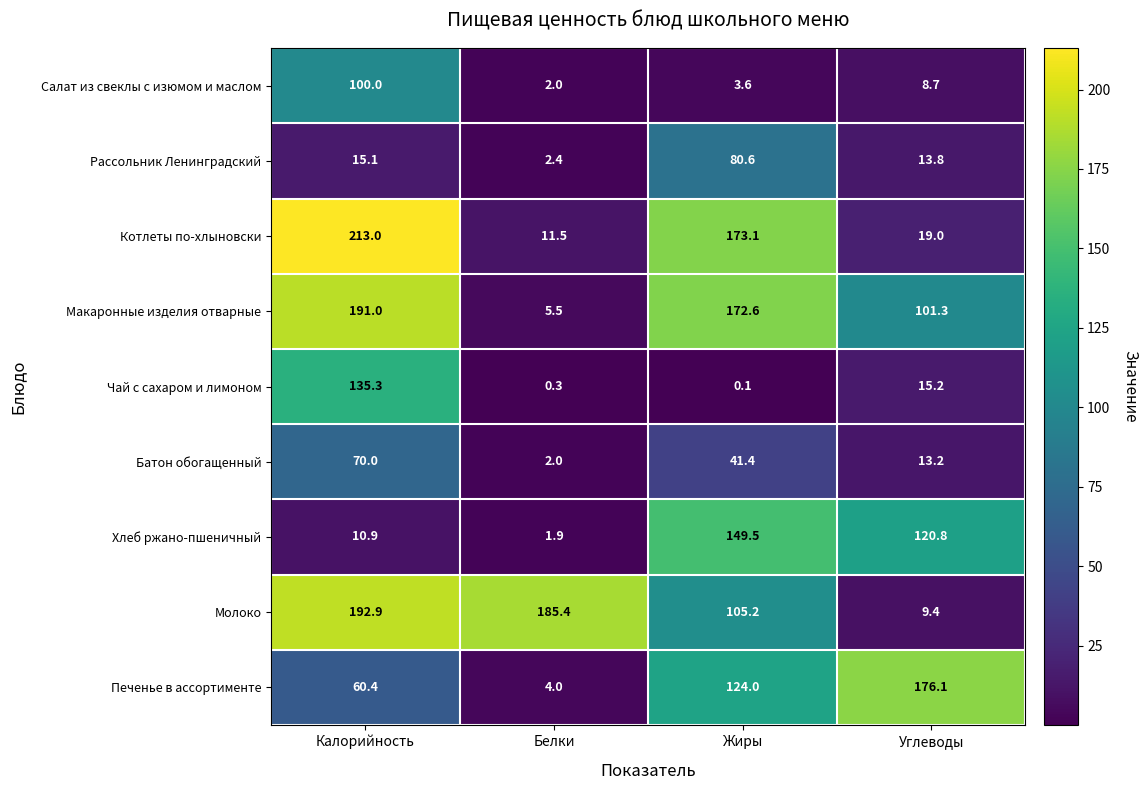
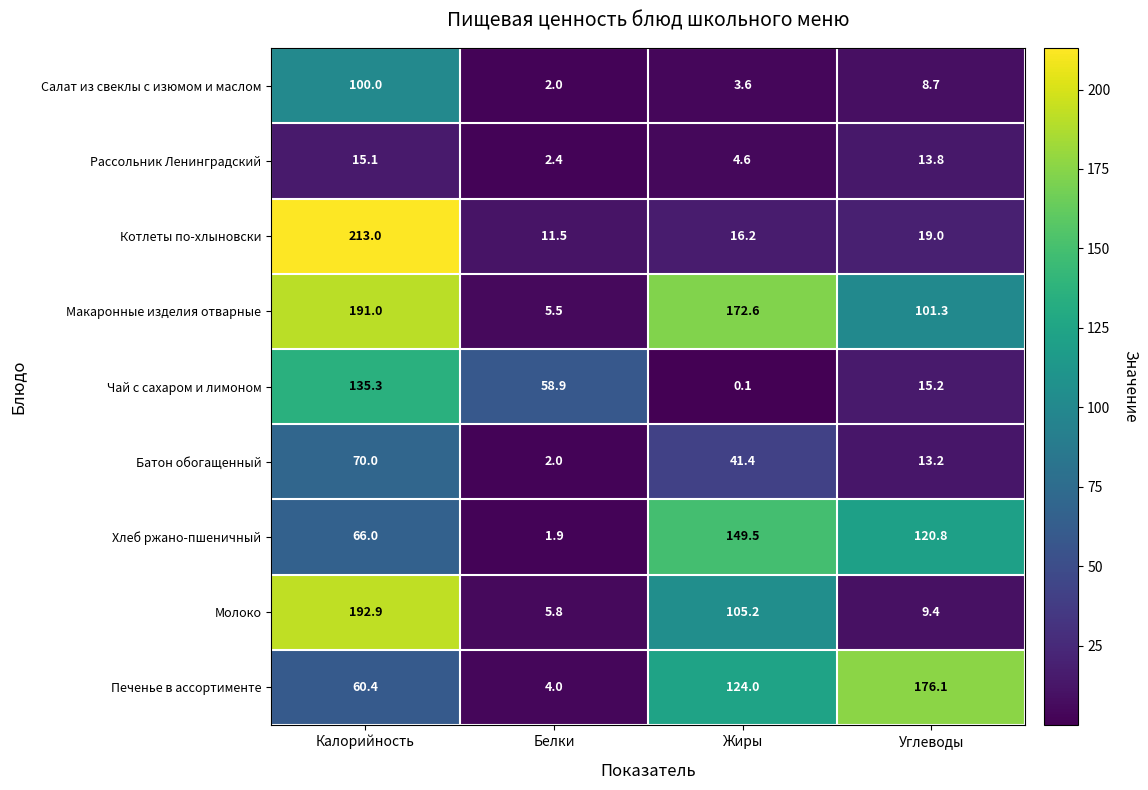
Рассольник Ленинградский, Жиры: 80.6 -> 4.6
Котлеты по-хлыновски, Жиры: 173.1 -> 16.2
Чай с сахаром и лимоном, Белки: 0.3 -> 58.9
Хлеб ржано-пшеничный, Калорийность: 10.9 -> 66.0
Молоко, Белки: 185.4 -> 5.8
